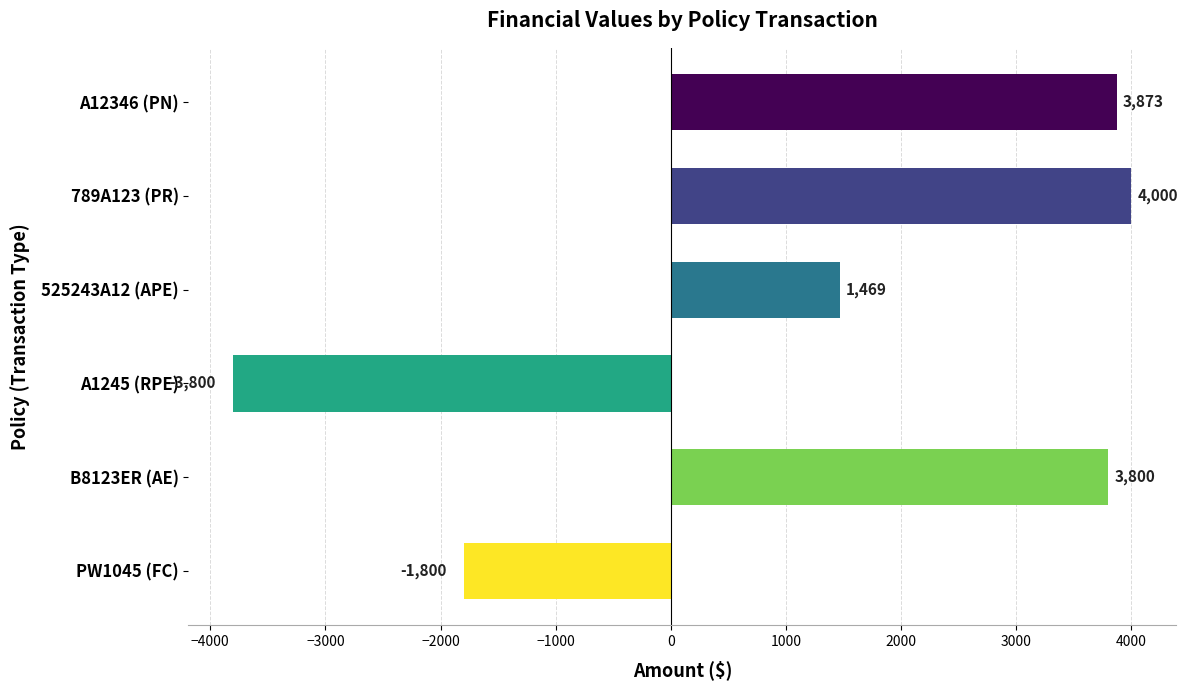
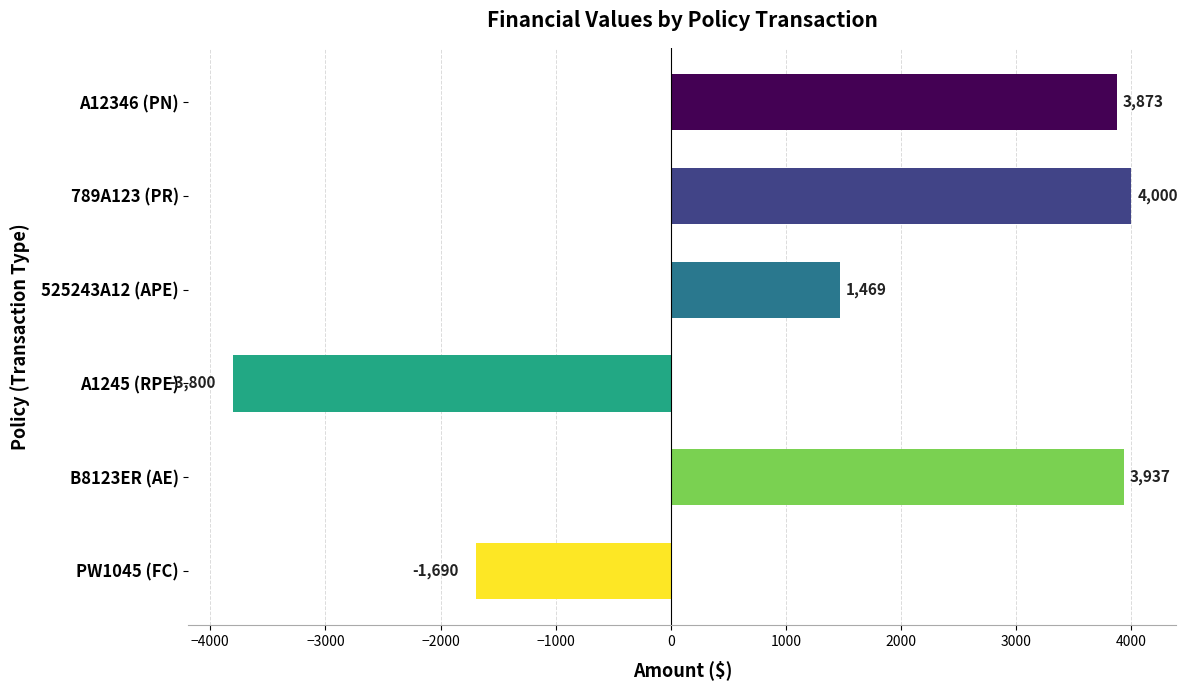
B8123ER (AE): 3,800 -> 3,937
PW1045 (FC): -1,800 -> -1,690
